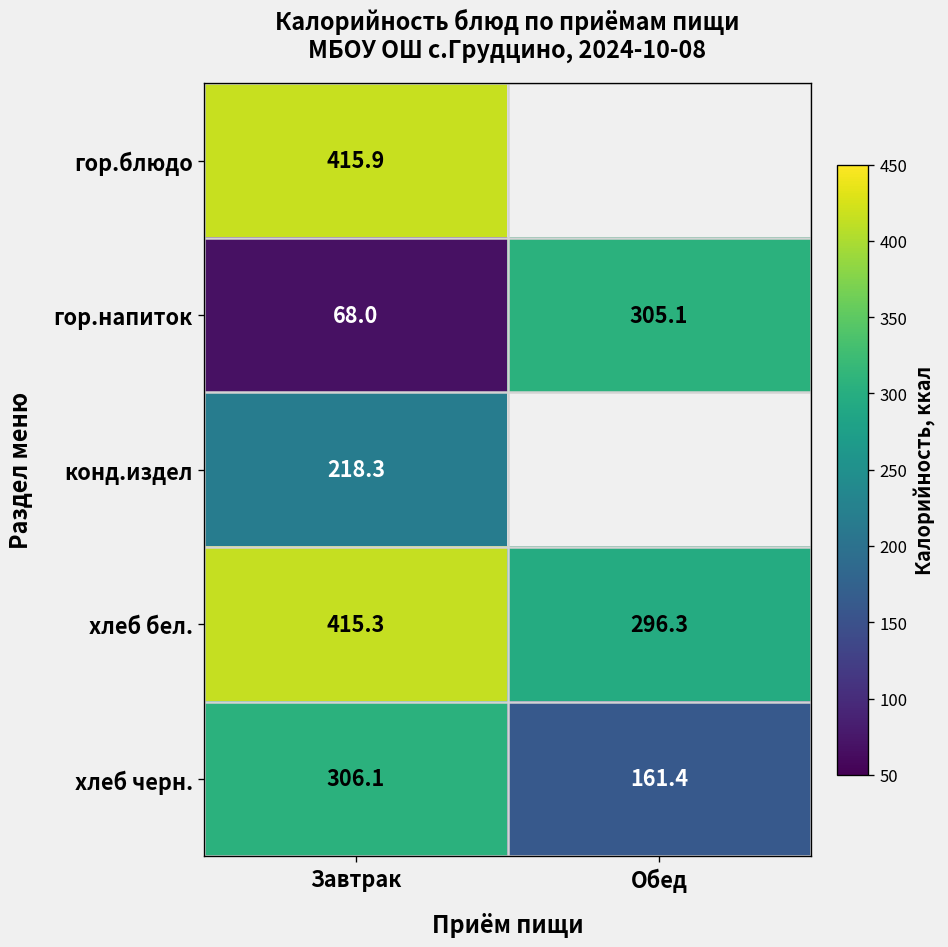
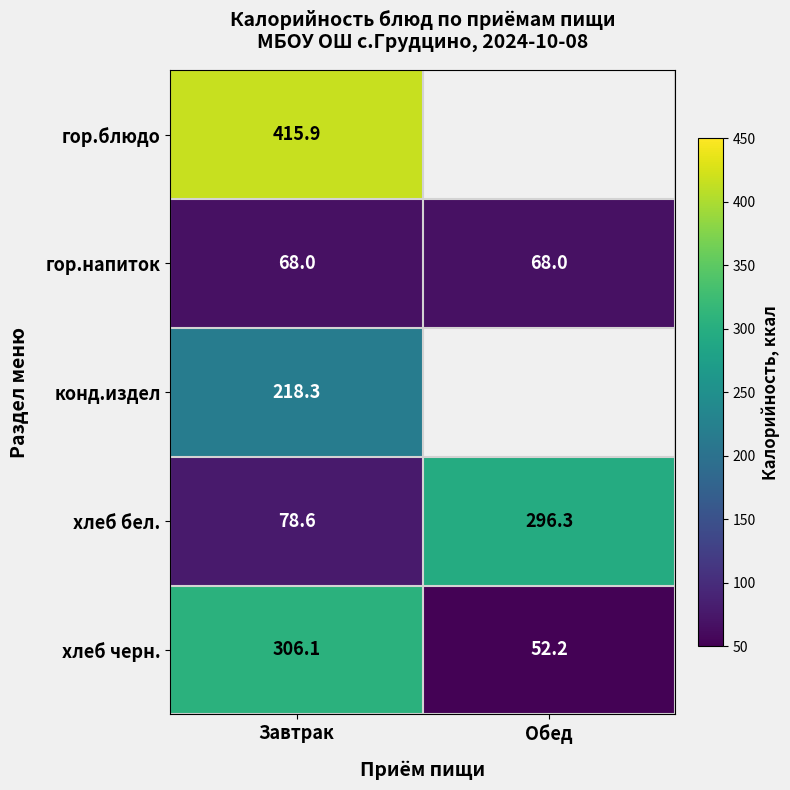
гор.напиток, Обед: 305.1 -> 68.0
хлеб бел., Завтрак: 415.3 -> 78.6
хлеб черн., Обед: 161.4 -> 52.2
